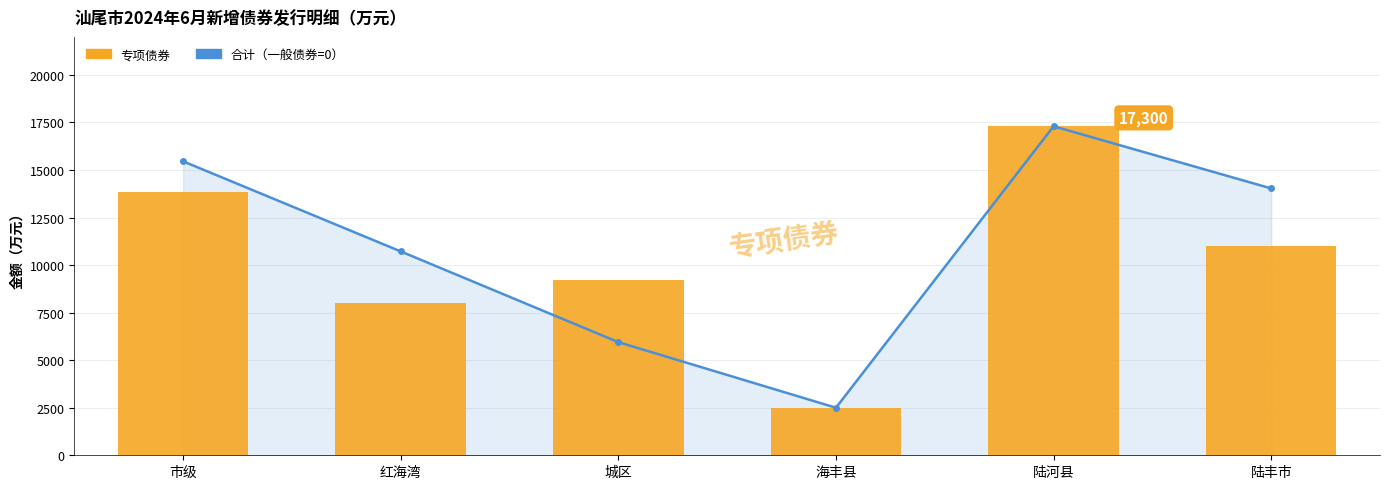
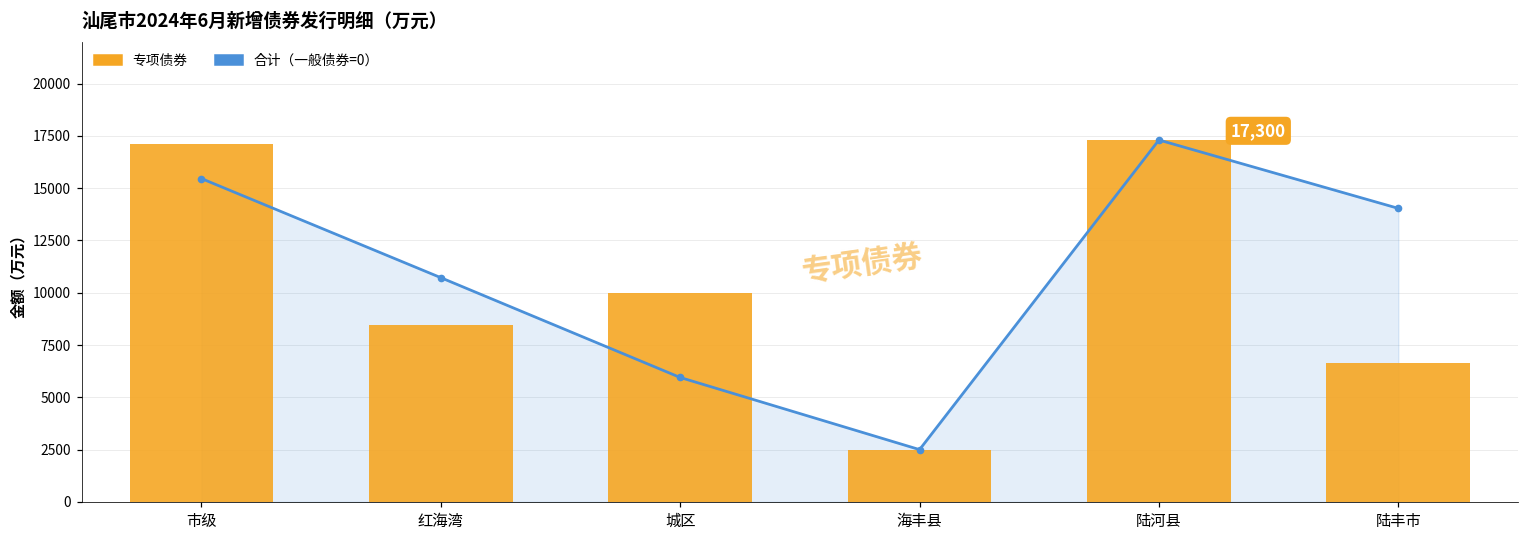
专项债券, 市级: 13800 -> 17100
专项债券, 红海湾: 8000 -> 8400
专项债券, 城区: 9200 -> 10000
专项债券, 陆丰市: 11000 -> 6700
